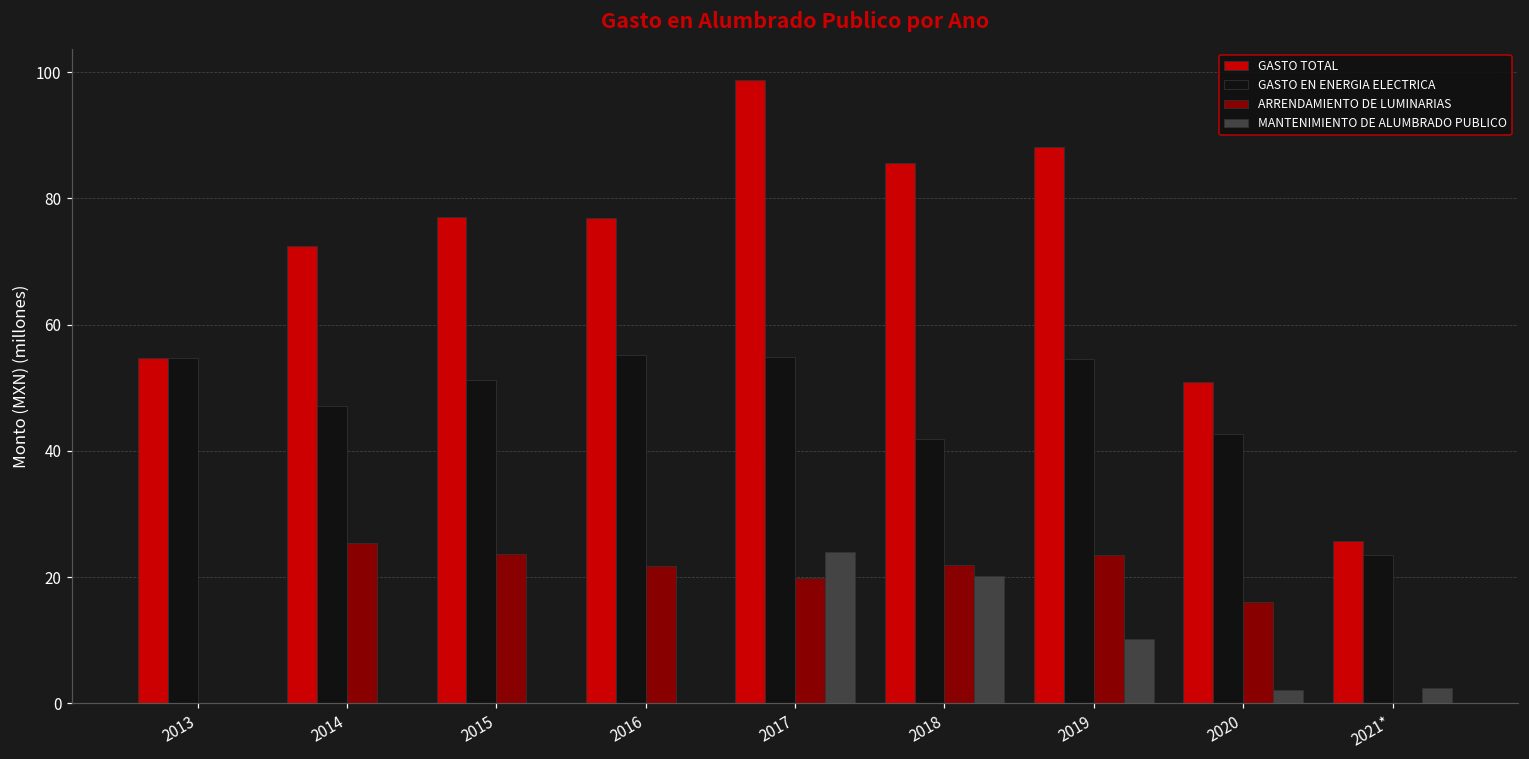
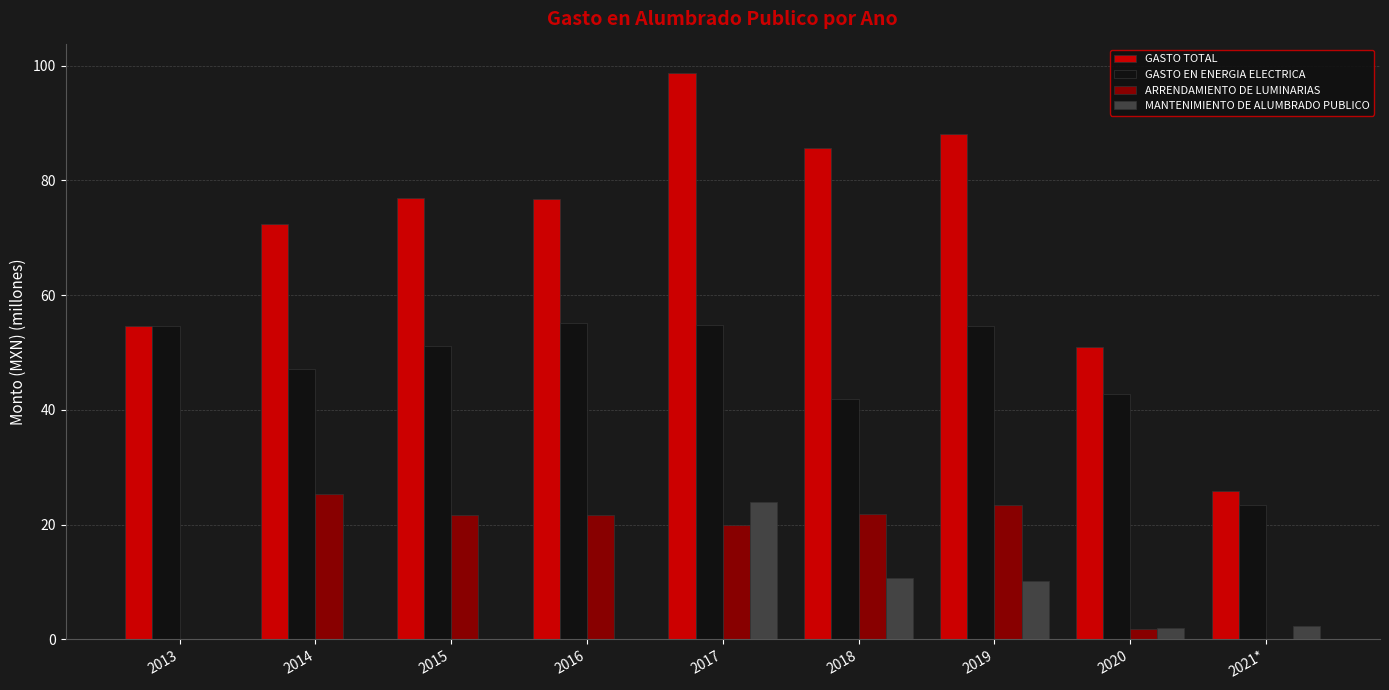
ARRENDAMIENTO DE LUMINARIAS, 2015: 24 -> 22
MANTENIMIENTO DE ALUMBRADO PUBLICO, 2018: 20 -> 11
ARRENDAMIENTO DE LUMINARIAS, 2020: 16 -> 2
